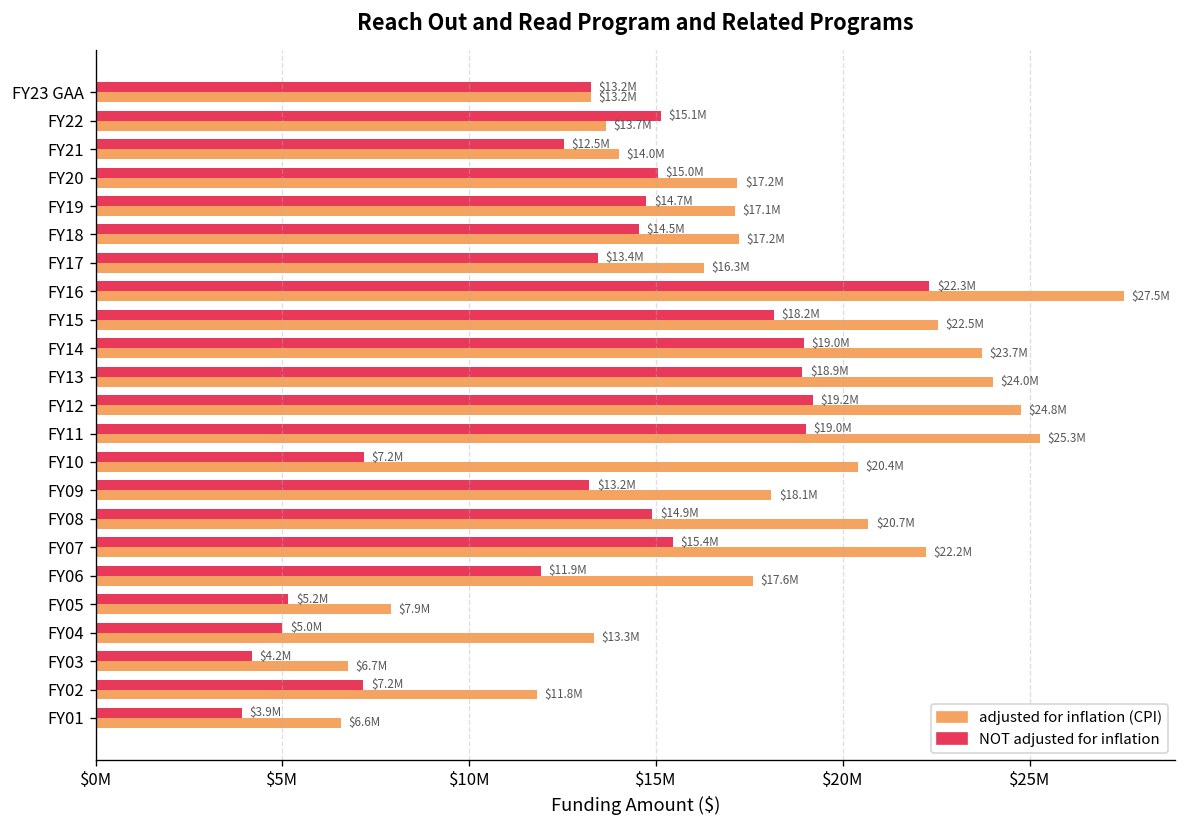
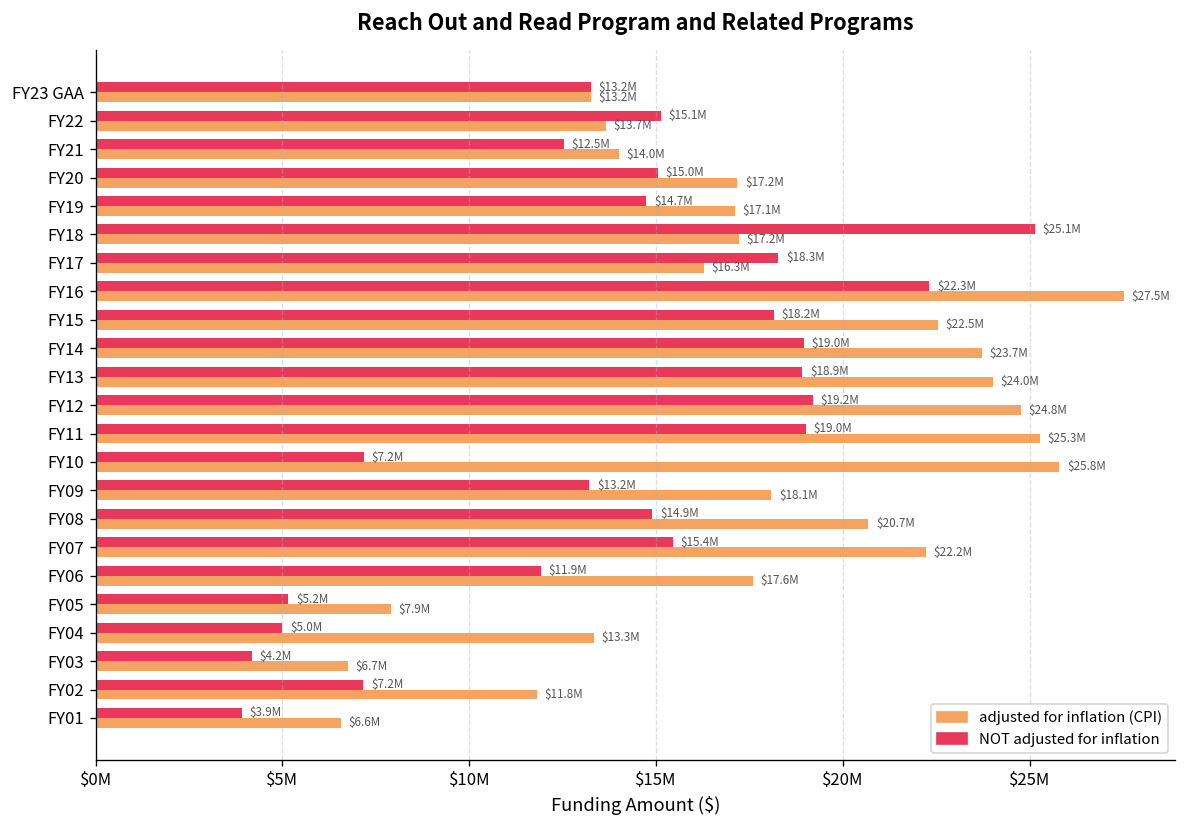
NOT adjusted for inflation, FY18: $14.5M -> $25.1M
NOT adjusted for inflation, FY17: $13.4M -> $18.3M
adjusted for inflation (CPI), FY10: $20.4M -> $25.8M
